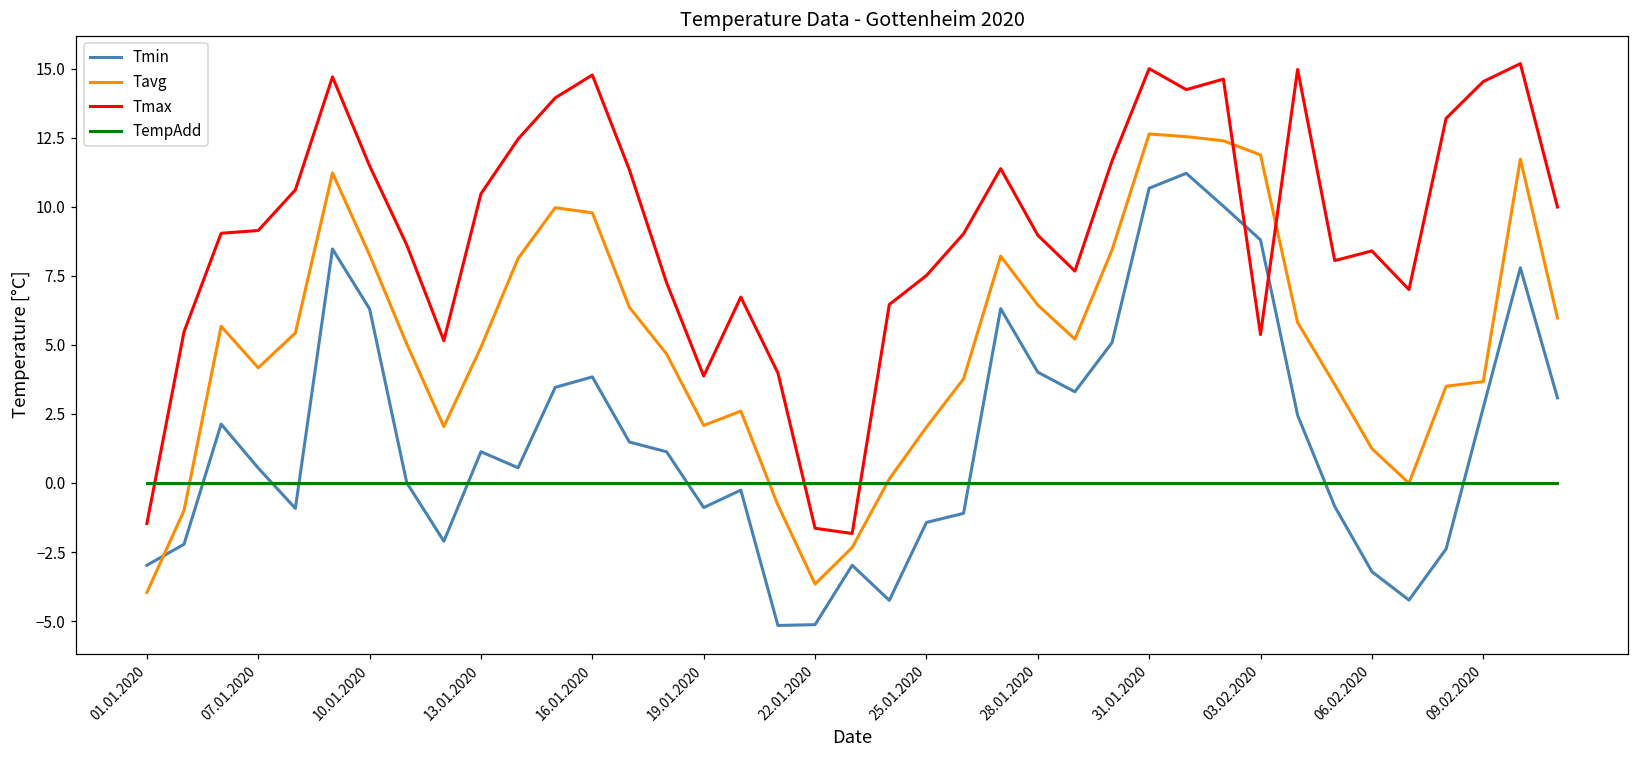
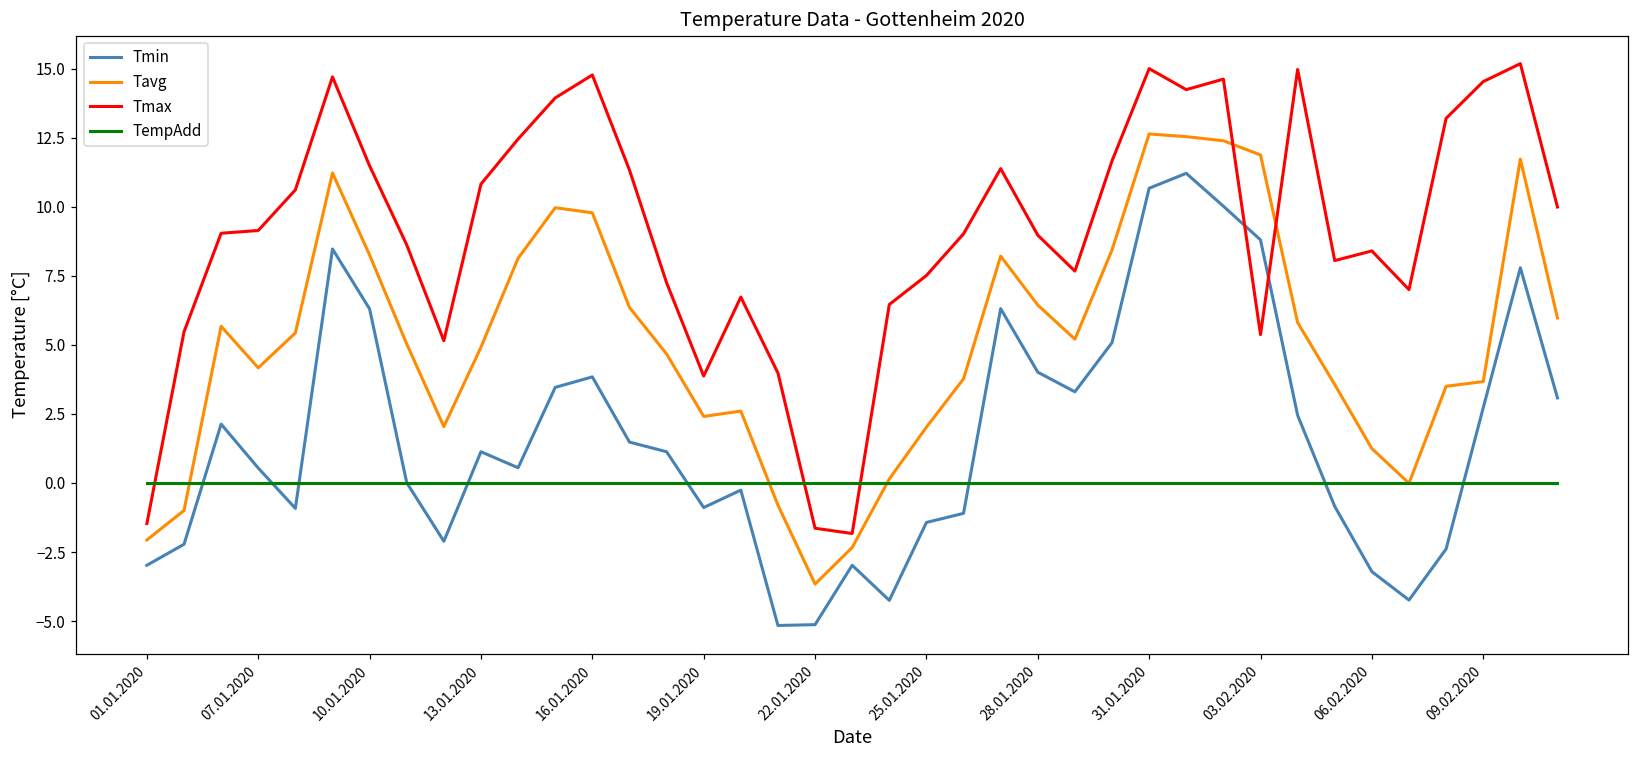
Tavg, 01.01.2020: -4.0 -> -2.1
Tmax, 13.01.2020: 10.5 -> 10.8
Tavg, 19.01.2020: 2.1 -> 2.4
